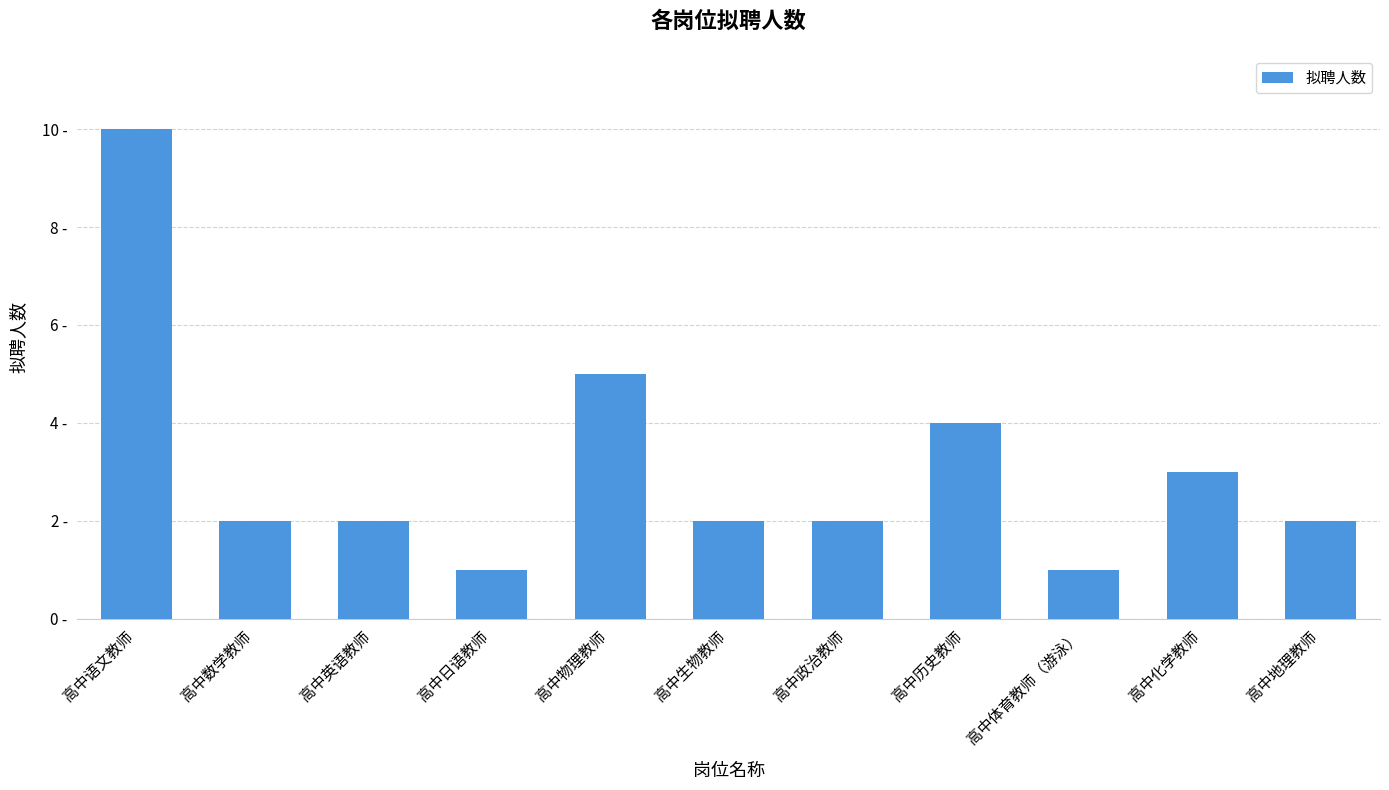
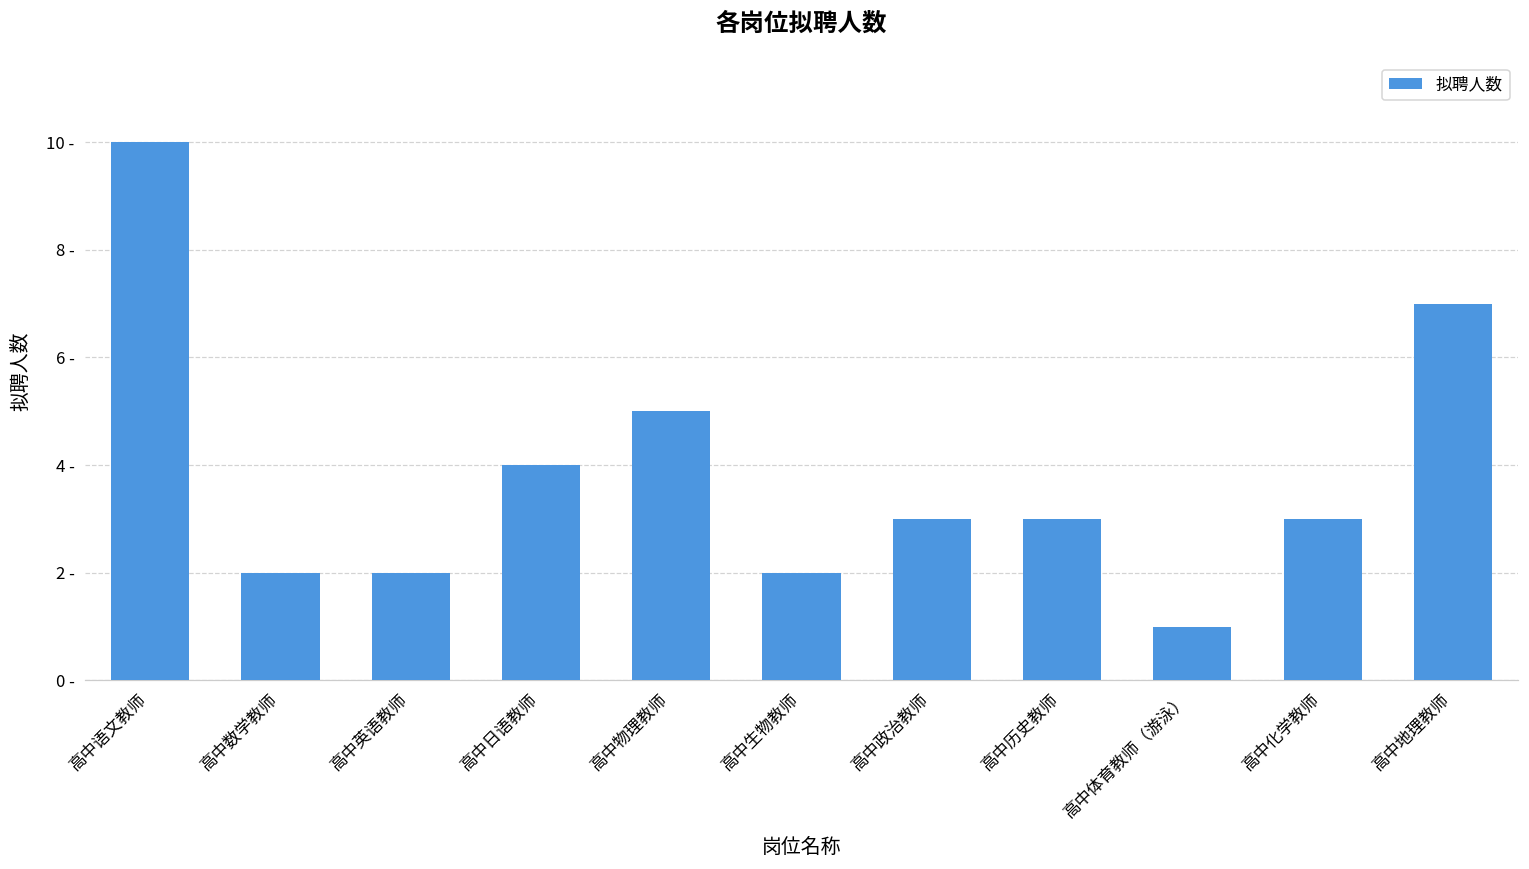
高中日语教师: 1 - -> 4 -
高中政治教师: 2 - -> 3 -
高中历史教师: 4 - -> 3 -
高中地理教师: 2 - -> 7 -
